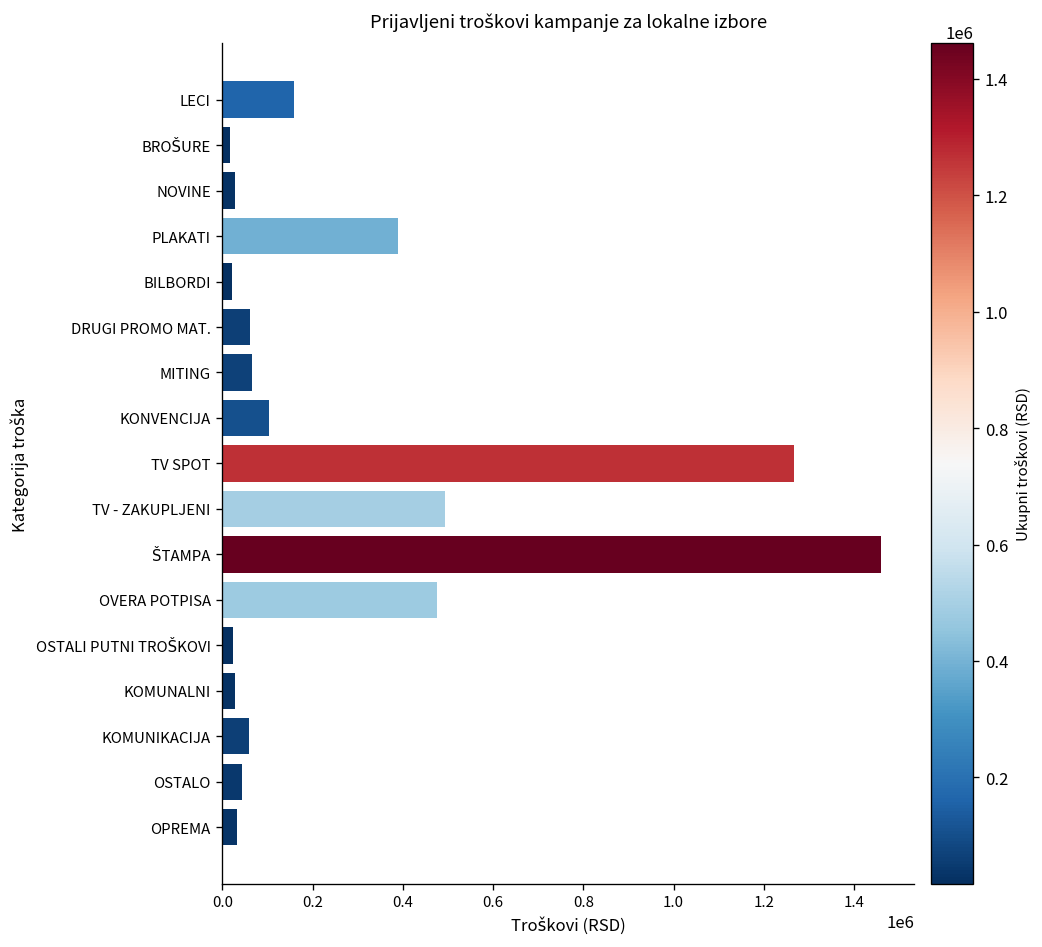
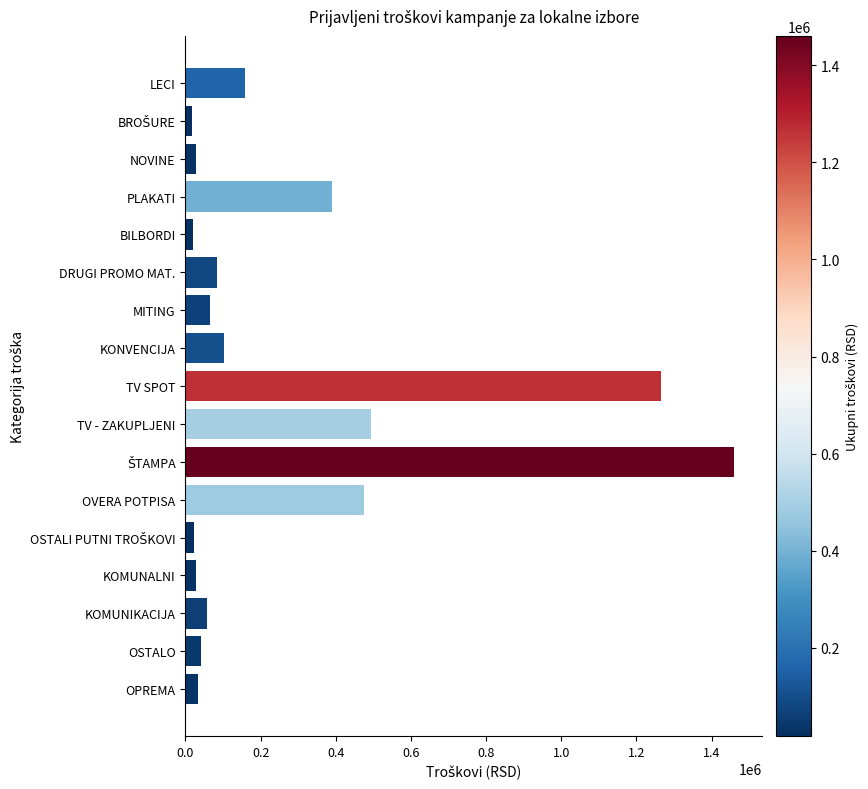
DRUGI PROMO MAT.: 60000 -> 80000
